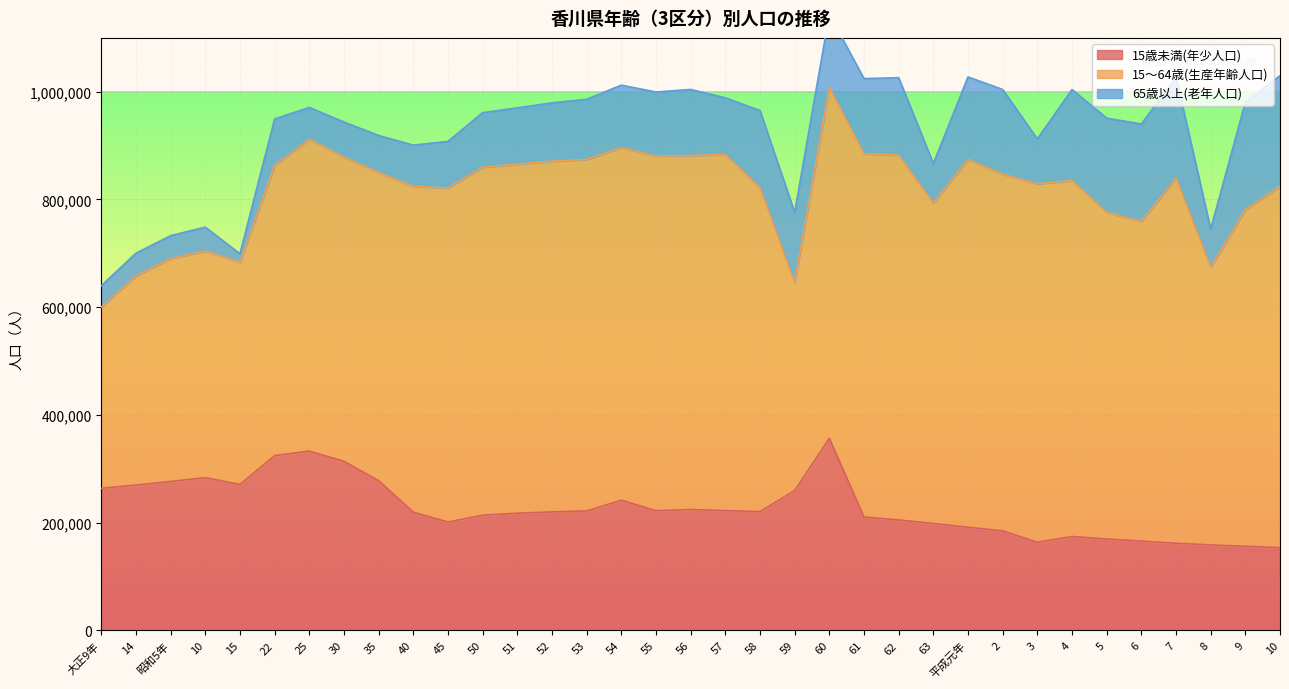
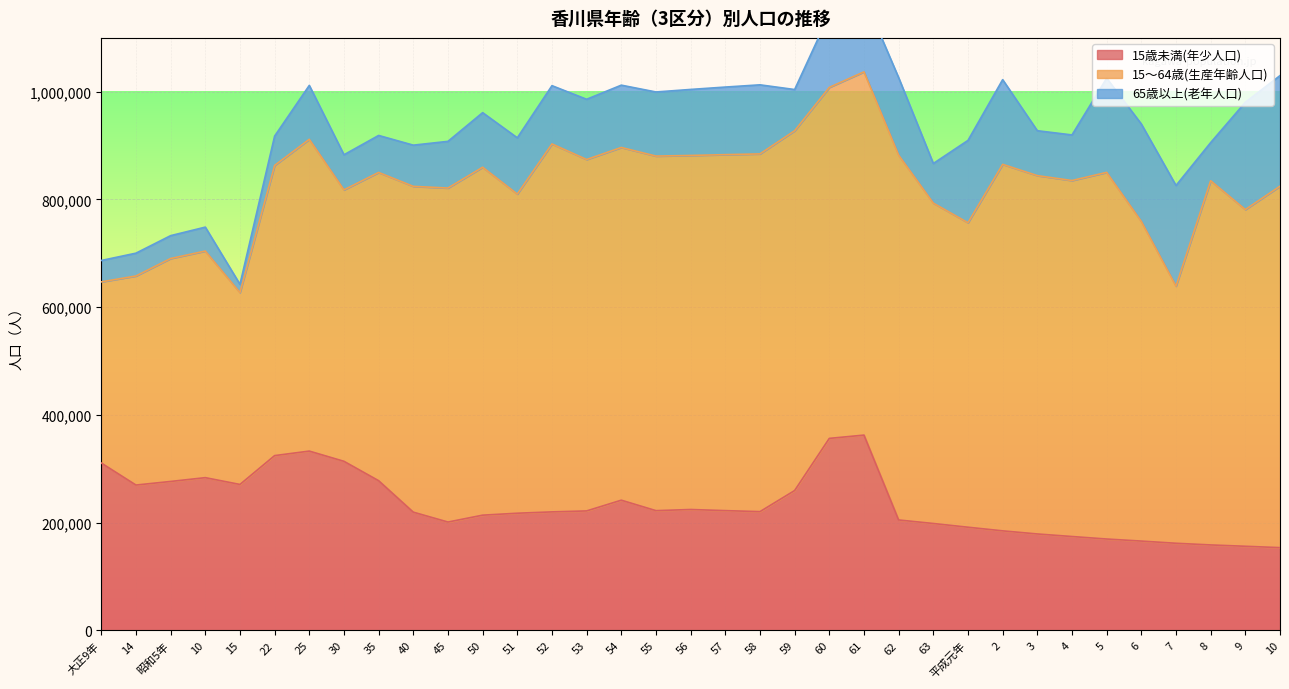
15歳未満(年少人口), 大正9年: 260,000 -> 310,000
15～64歳(生産年齢人口), 15: 410,000 -> 360,000
65歳以上(老年人口), 22: 90,000 -> 50,000
65歳以上(老年人口), 25: 60,000 -> 100,000
15～64歳(生産年齢人口), 30: 560,000 -> 500,000
15～64歳(生産年齢人口), 51: 650,000 -> 590,000
15～64歳(生産年齢人口), 52: 650,000 -> 680,000
65歳以上(老年人口), 57: 110,000 -> 130,000
15～64歳(生産年齢人口), 58: 600,000 -> 660,000
65歳以上(老年人口), 58: 140,000 -> 130,000
15～64歳(生産年齢人口), 59: 390,000 -> 670,000
65歳以上(老年人口), 59: 130,000 -> 80,000
15歳未満(年少人口), 61: 210,000 -> 360,000
15～64歳(生産年齢人口), 平成元年: 680,000 -> 570,000
15～64歳(生産年齢人口), 2: 660,000 -> 680,000
15歳未満(年少人口), 3: 160,000 -> 180,000
65歳以上(老年人口), 4: 170,000 -> 80,000
15～64歳(生産年齢人口), 5: 610,000 -> 680,000
15～64歳(生産年齢人口), 7: 680,000 -> 480,000
15～64歳(生産年齢人口), 8: 520,000 -> 680,000
